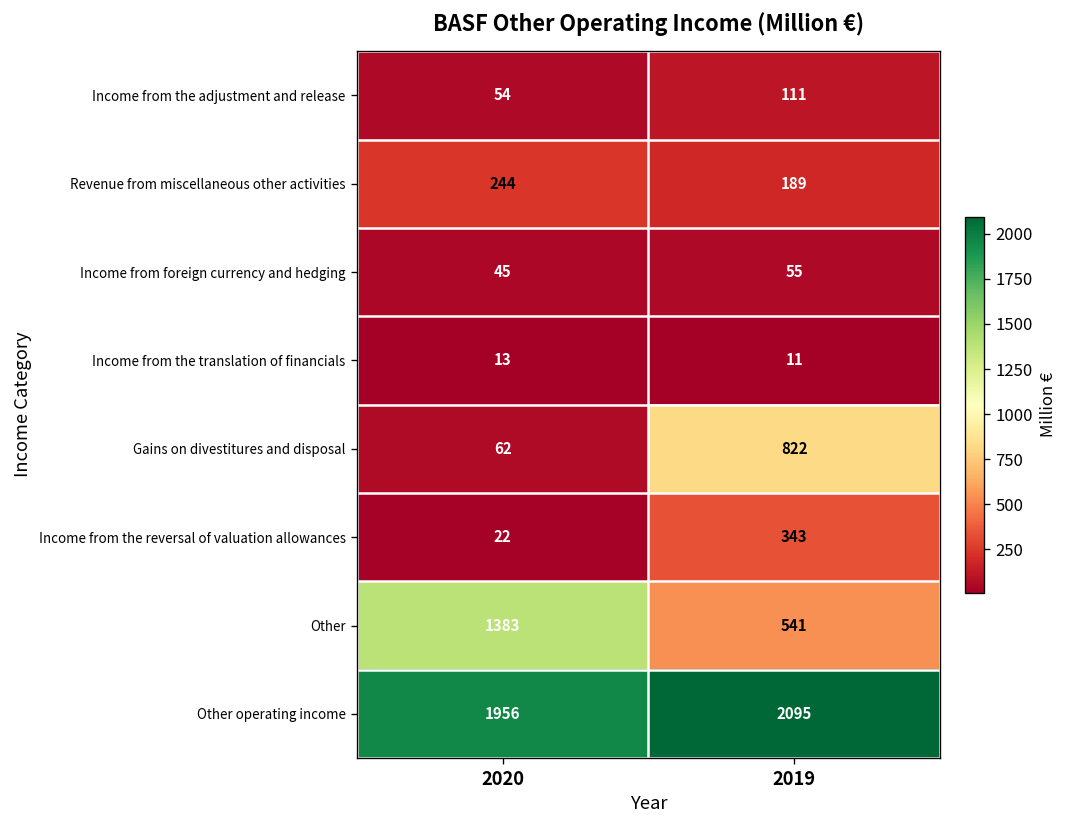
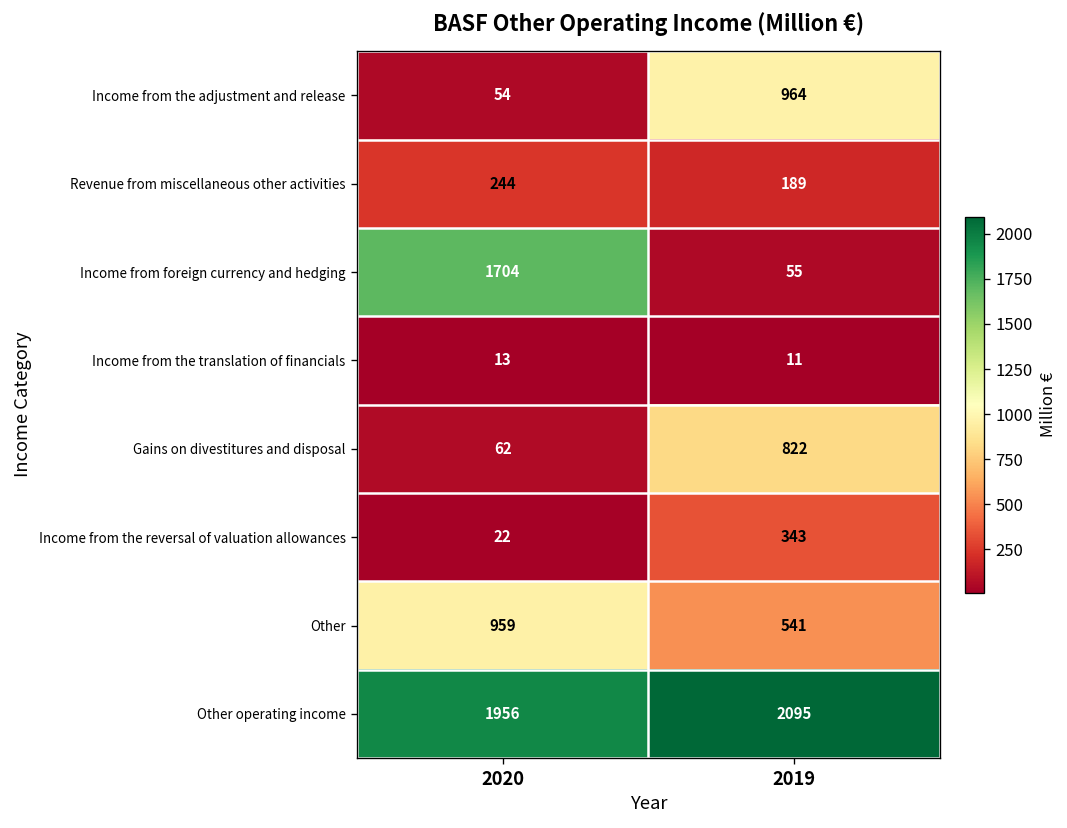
Income from the adjustment and release, 2019: 111 -> 964
Income from foreign currency and hedging, 2020: 45 -> 1704
Other, 2020: 1383 -> 959
